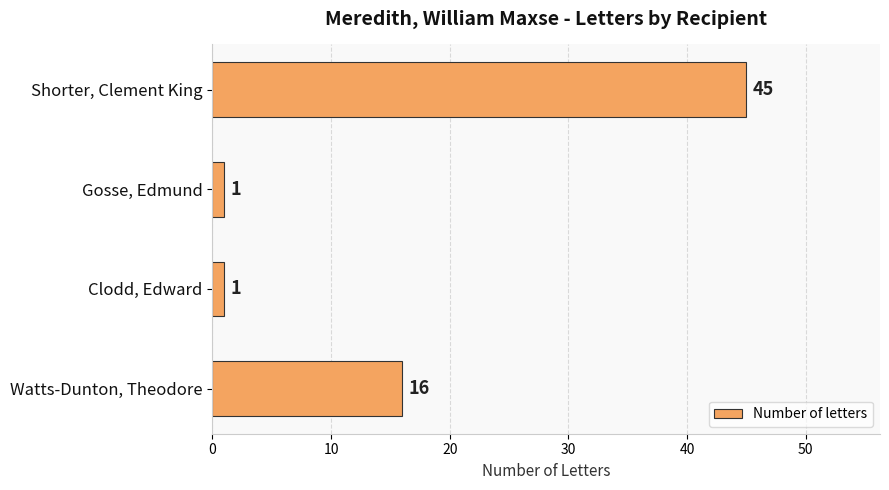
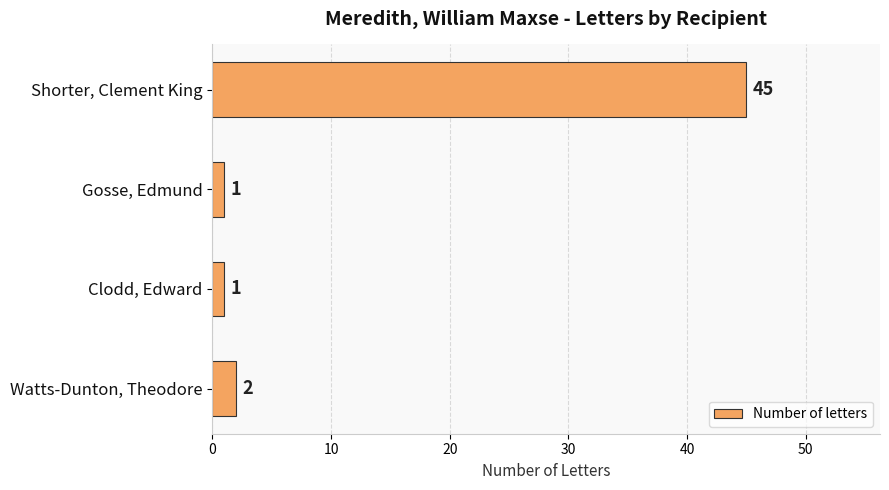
Watts-Dunton, Theodore: 16 -> 2
